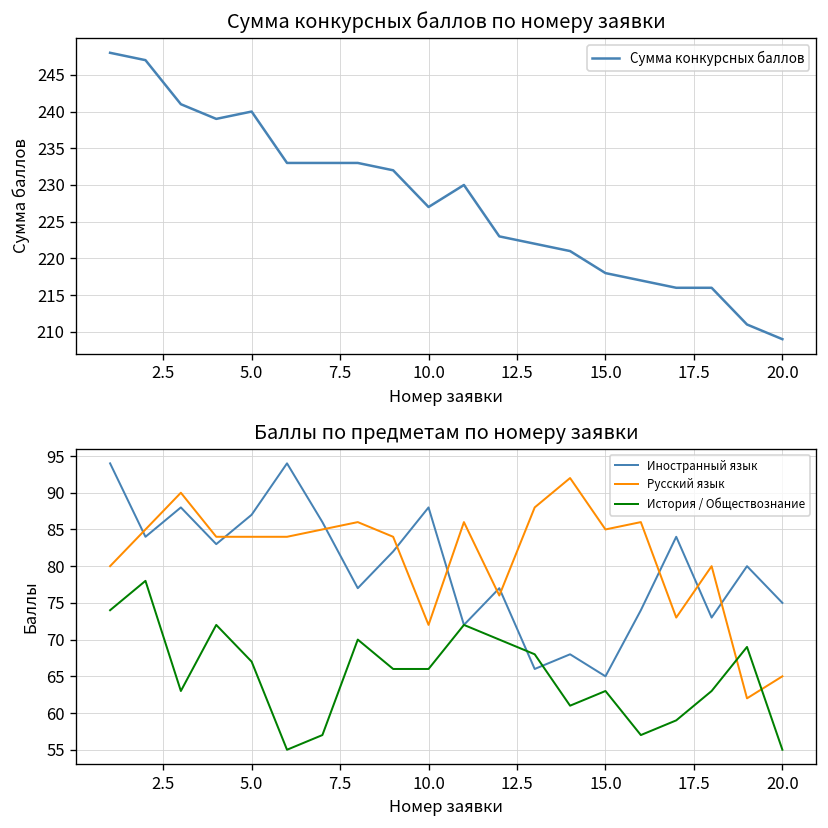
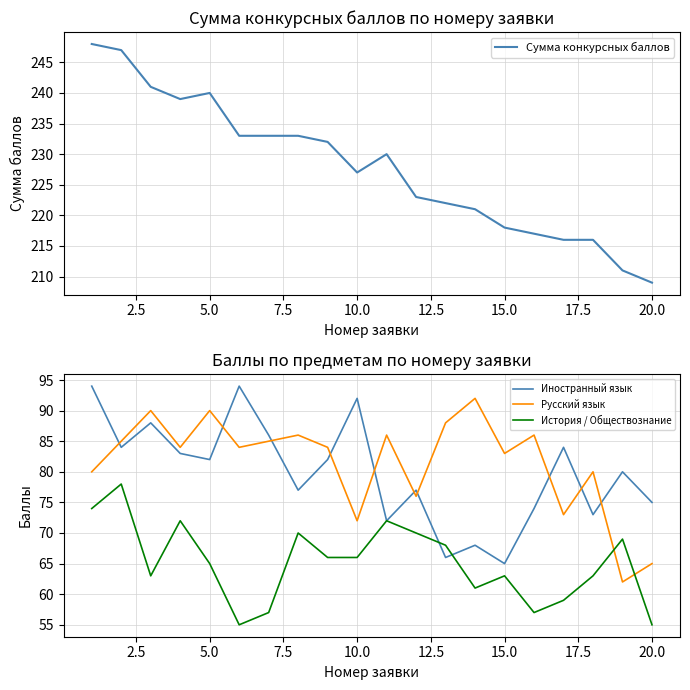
Баллы по предметам по номеру заявки, Иностранный язык, 5.0: 87 -> 82
Баллы по предметам по номеру заявки, Русский язык, 5.0: 84 -> 90
Баллы по предметам по номеру заявки, История / Обществознание, 5.0: 67 -> 65
Баллы по предметам по номеру заявки, Иностранный язык, 10.0: 88 -> 92
Баллы по предметам по номеру заявки, Русский язык, 15.0: 85 -> 83
